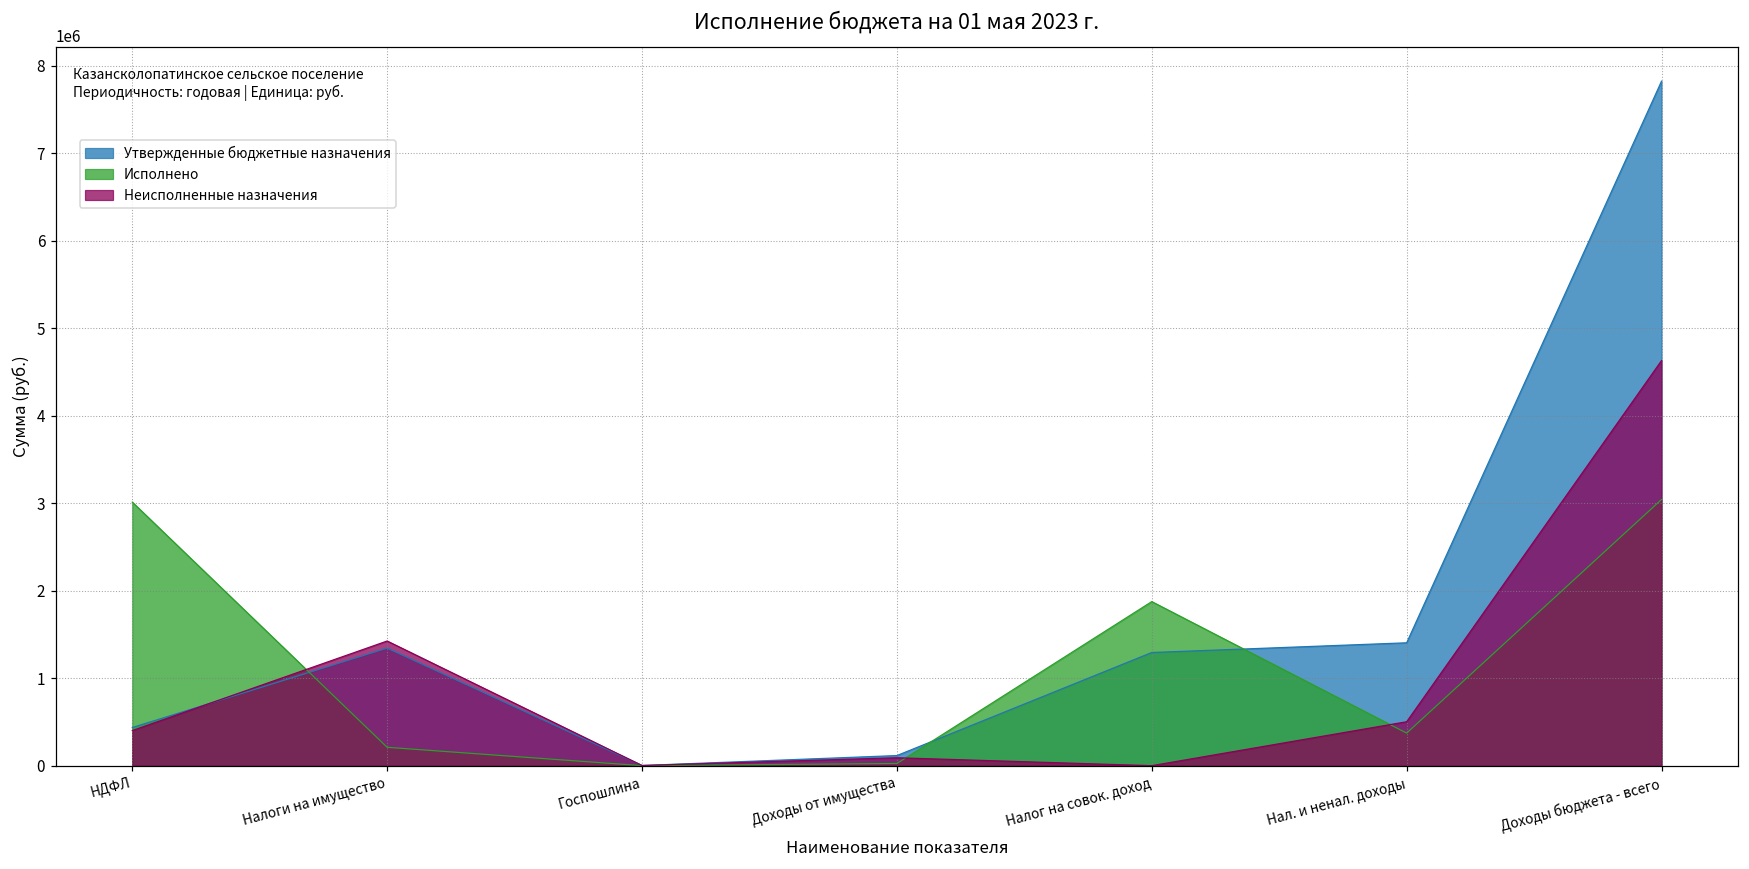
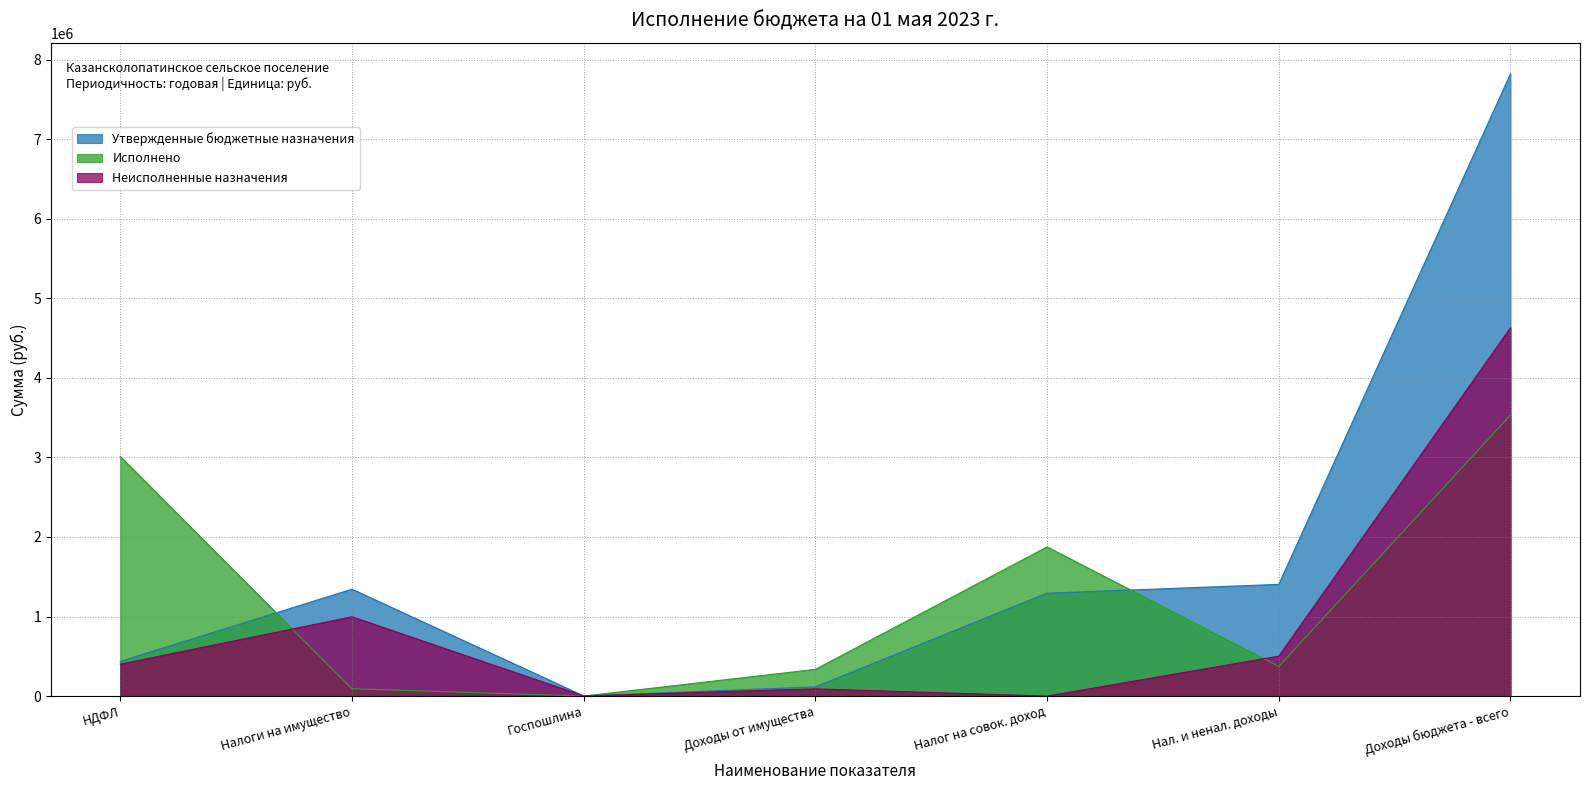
Исполнено, Налоги на имущество: 200000 -> 100000
Неисполненные назначения, Налоги на имущество: 1400000 -> 1000000
Исполнено, Доходы от имущества: 0 -> 300000
Исполнено, Доходы бюджета - всего: 3000000 -> 3500000
